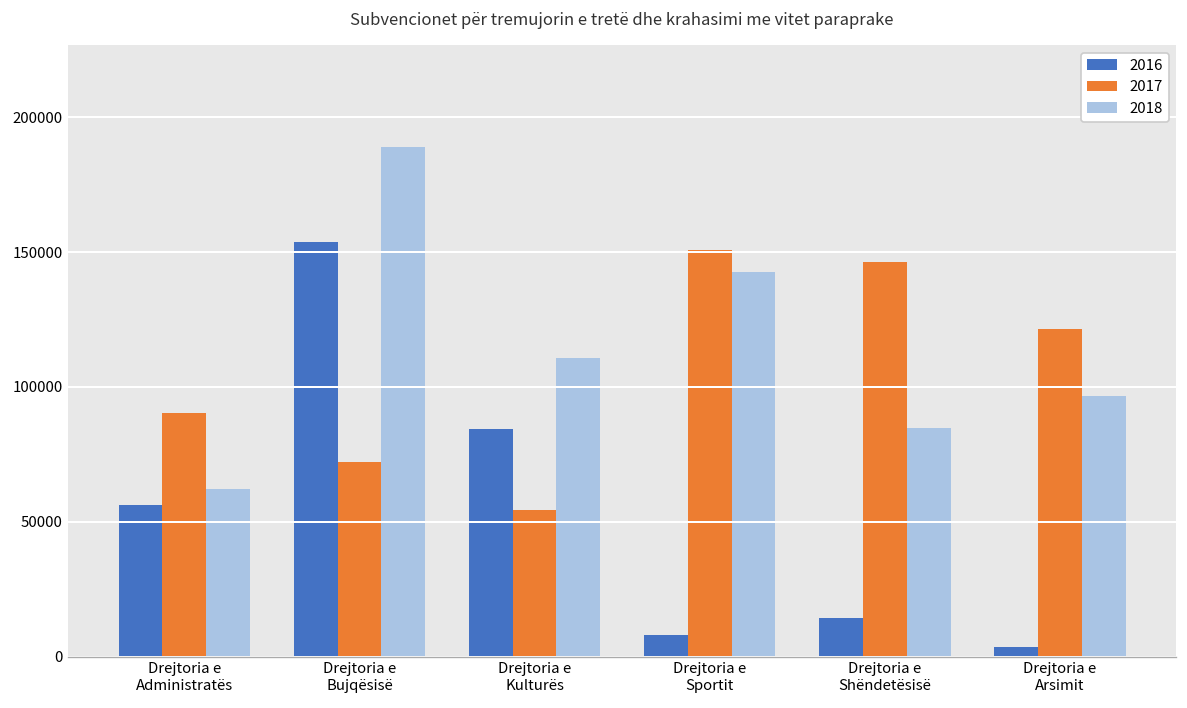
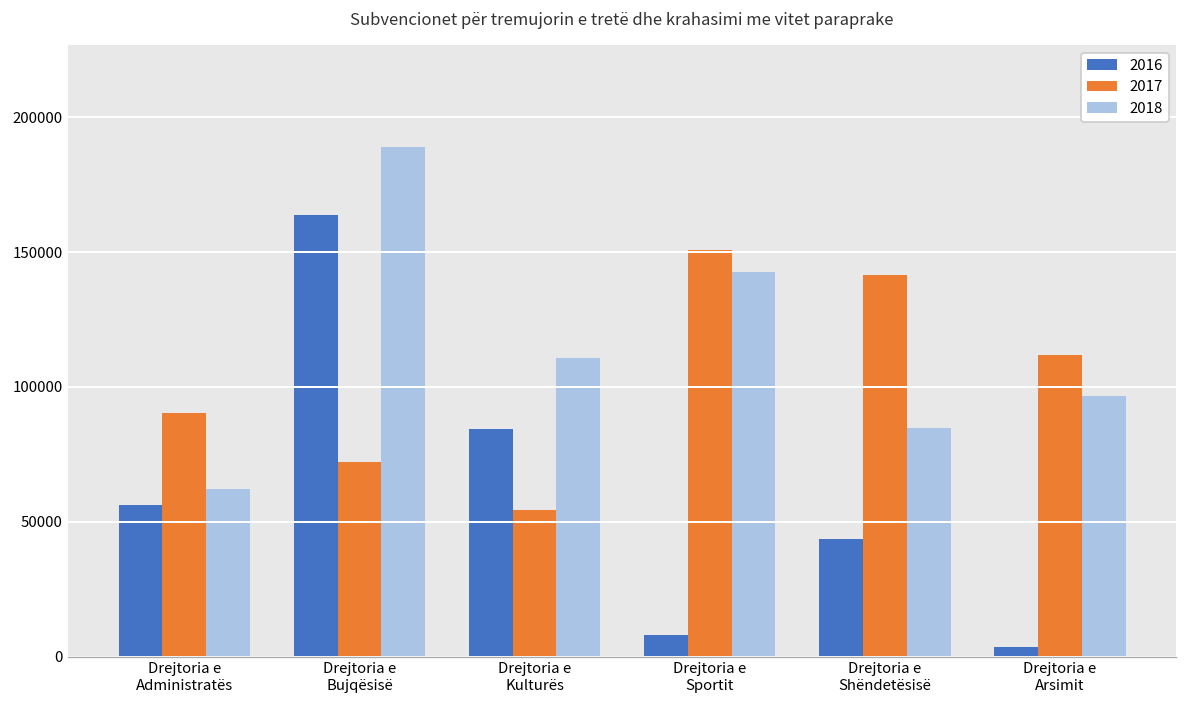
2016, Drejtoria e Bujqësisë: 154000 -> 164000
2016, Drejtoria e Shëndetësisë: 14000 -> 44000
2017, Drejtoria e Shëndetësisë: 146000 -> 142000
2017, Drejtoria e Arsimit: 121000 -> 112000
